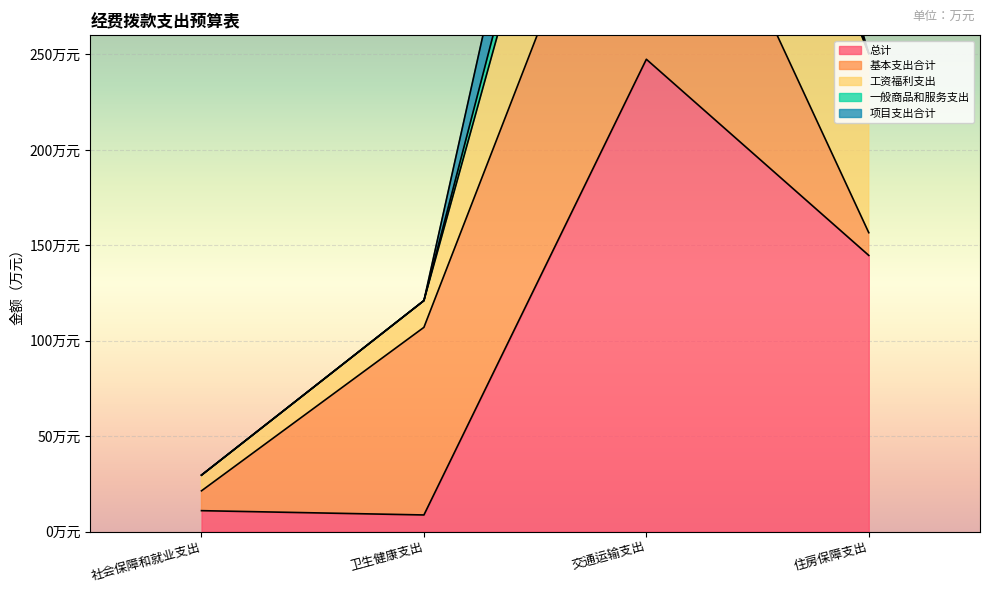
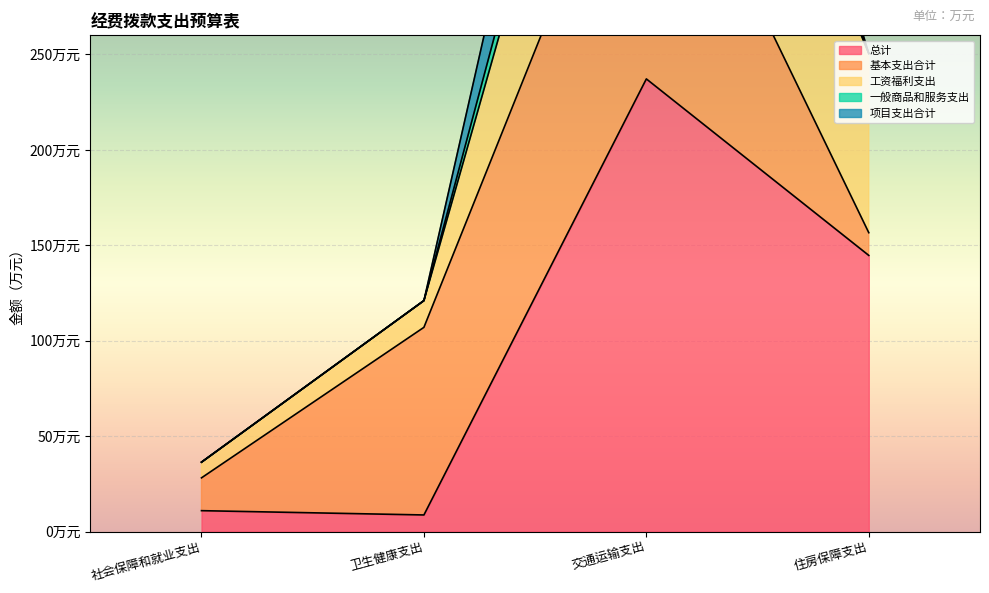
基本支出合计, 社会保障和就业支出: 10万元 -> 17万元
总计, 交通运输支出: 247万元 -> 237万元
